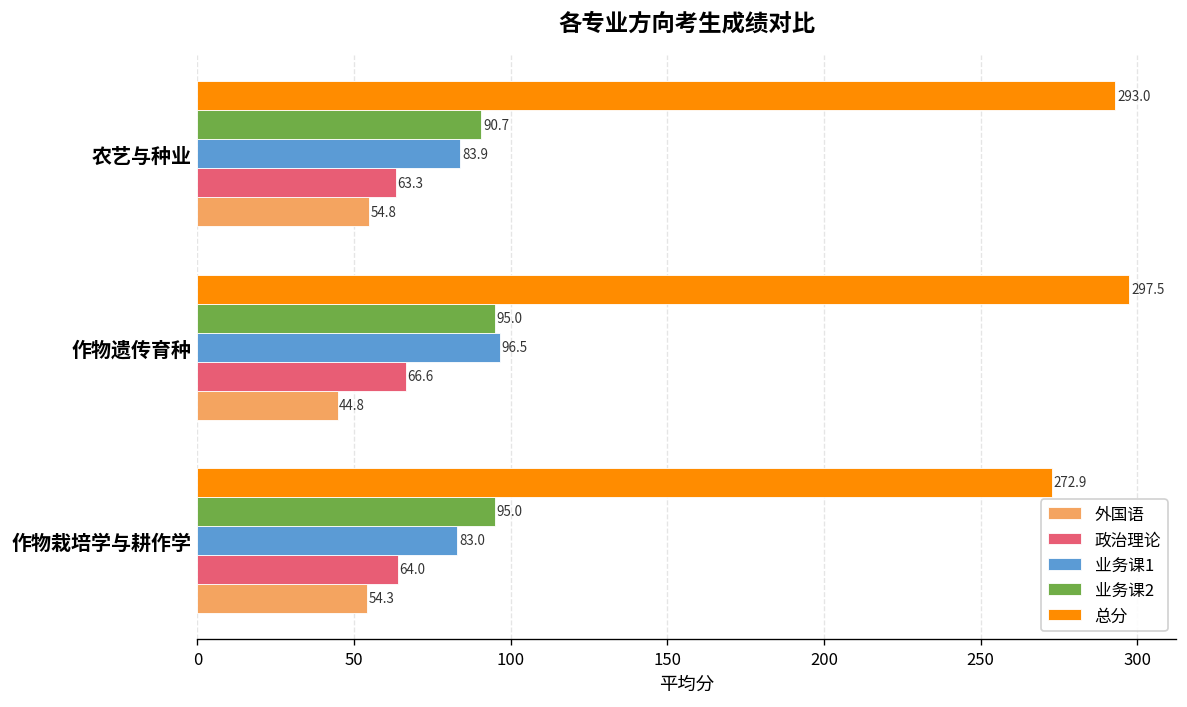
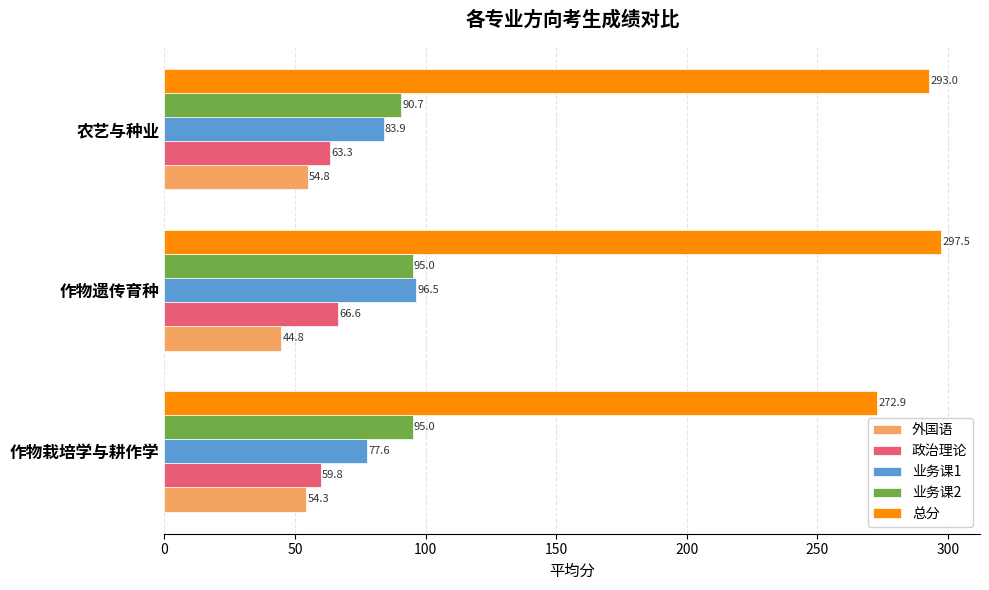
业务课1, 作物栽培学与耕作学: 83.0 -> 77.6
政治理论, 作物栽培学与耕作学: 64.0 -> 59.8
